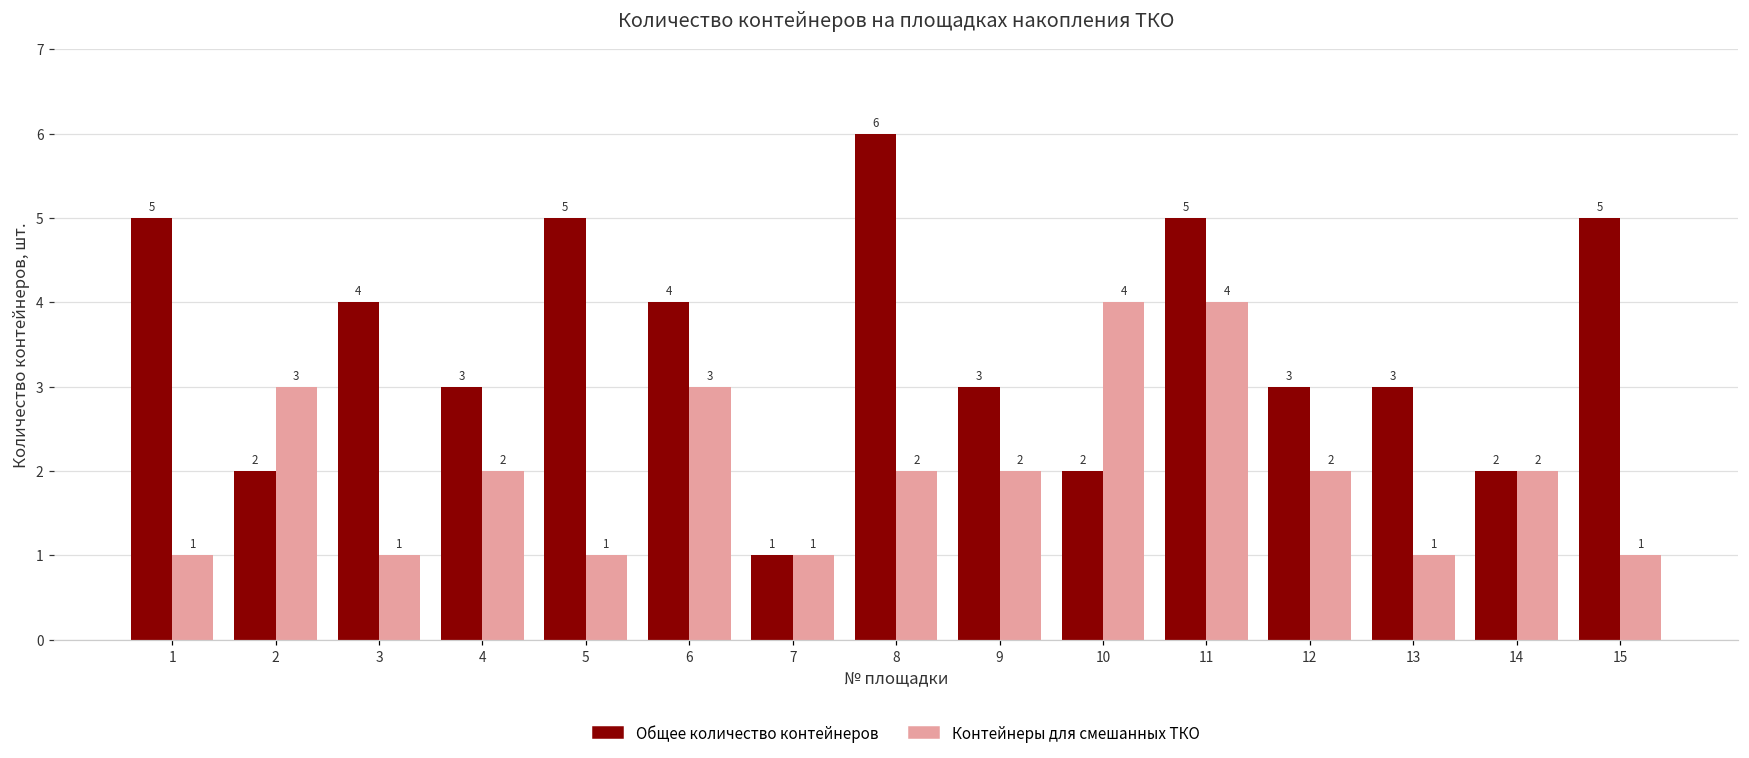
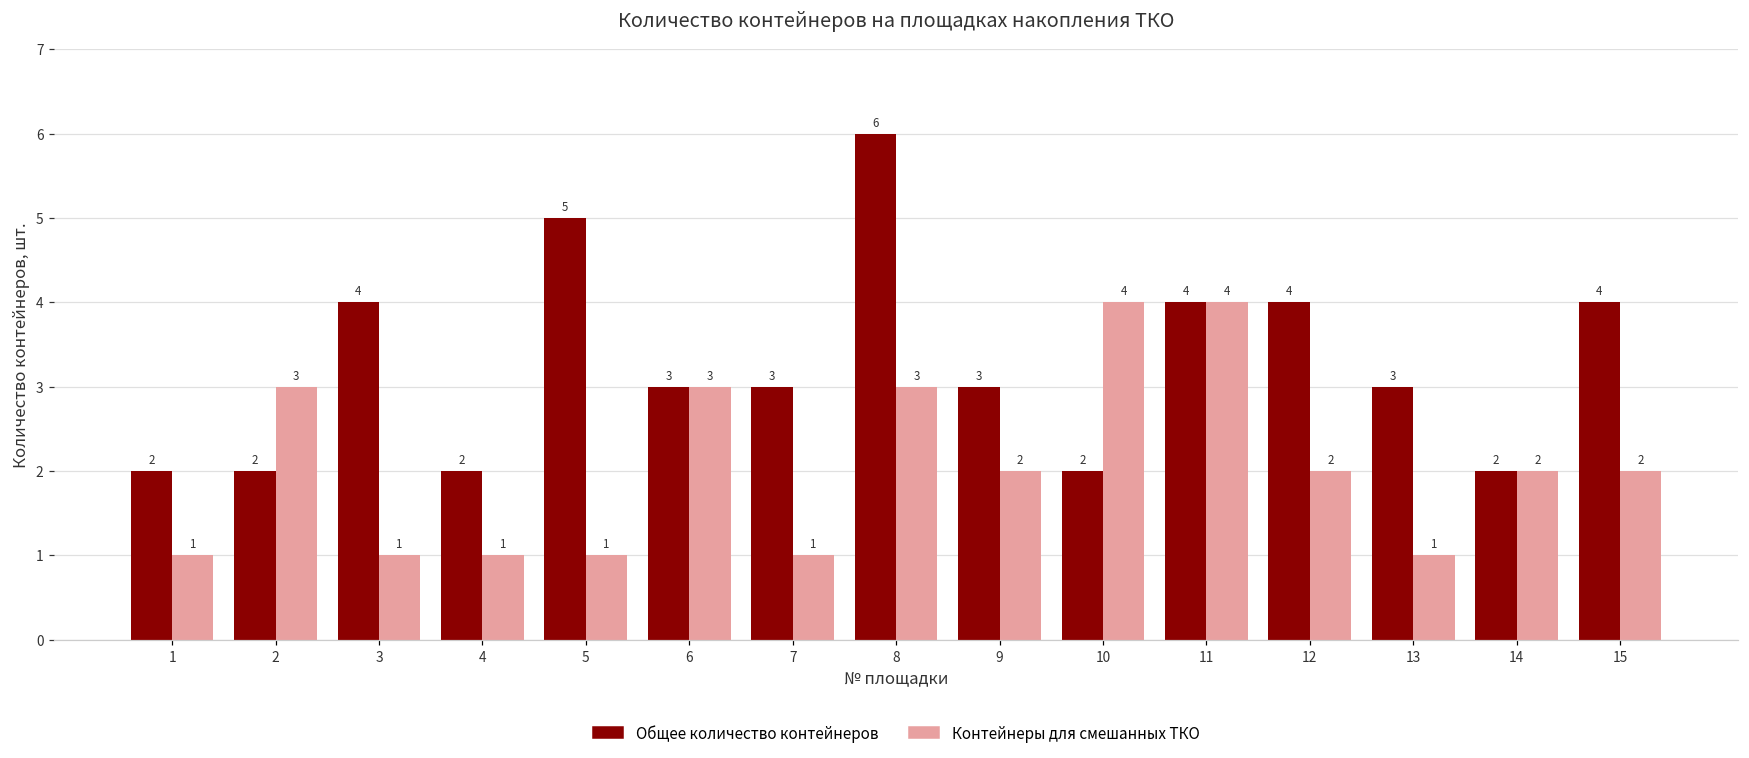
Общее количество контейнеров, 1: 5 -> 2
Общее количество контейнеров, 4: 3 -> 2
Контейнеры для смешанных ТКО, 4: 2 -> 1
Общее количество контейнеров, 6: 4 -> 3
Общее количество контейнеров, 7: 1 -> 3
Контейнеры для смешанных ТКО, 8: 2 -> 3
Общее количество контейнеров, 11: 5 -> 4
Общее количество контейнеров, 12: 3 -> 4
Общее количество контейнеров, 15: 5 -> 4
Контейнеры для смешанных ТКО, 15: 1 -> 2
